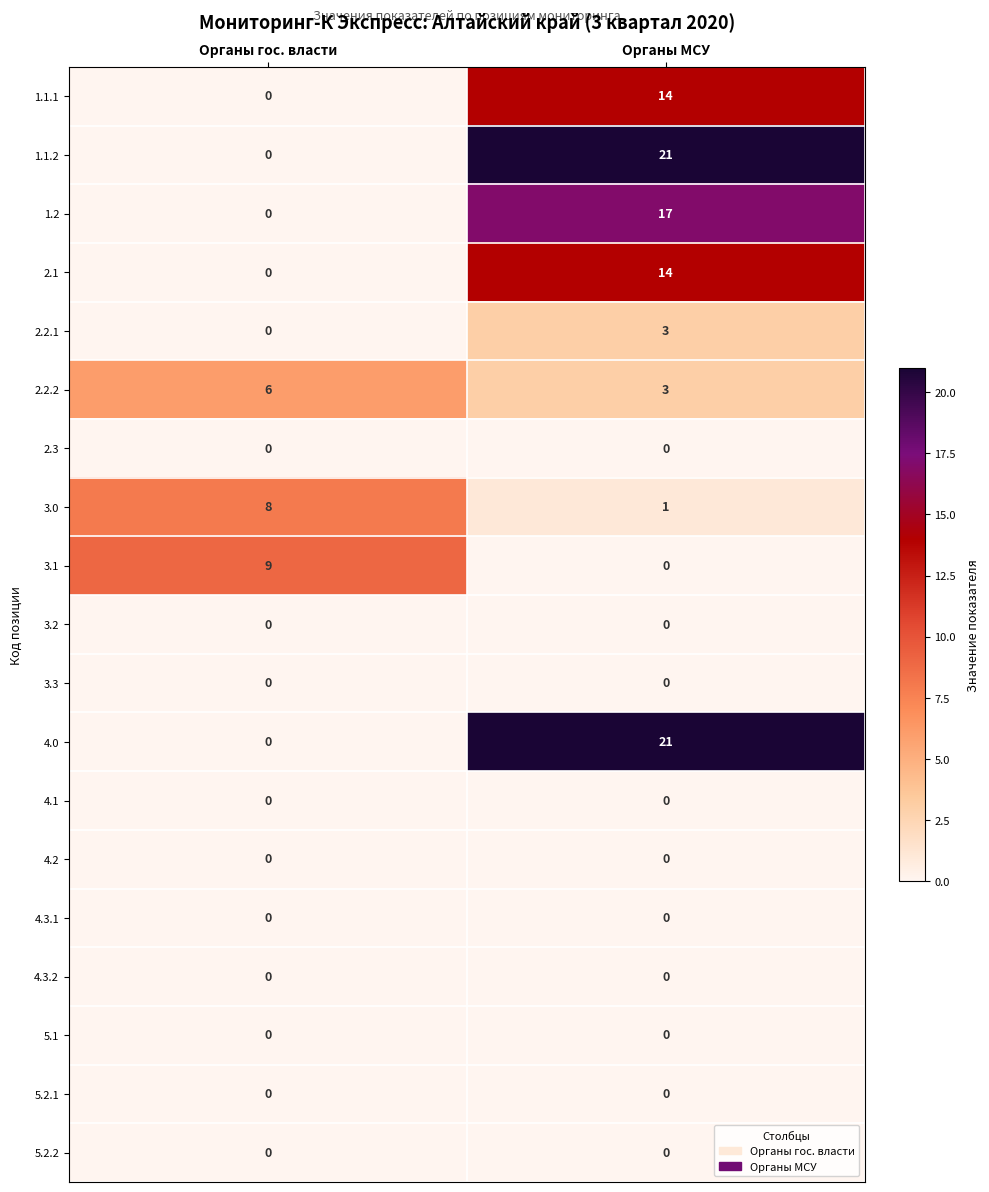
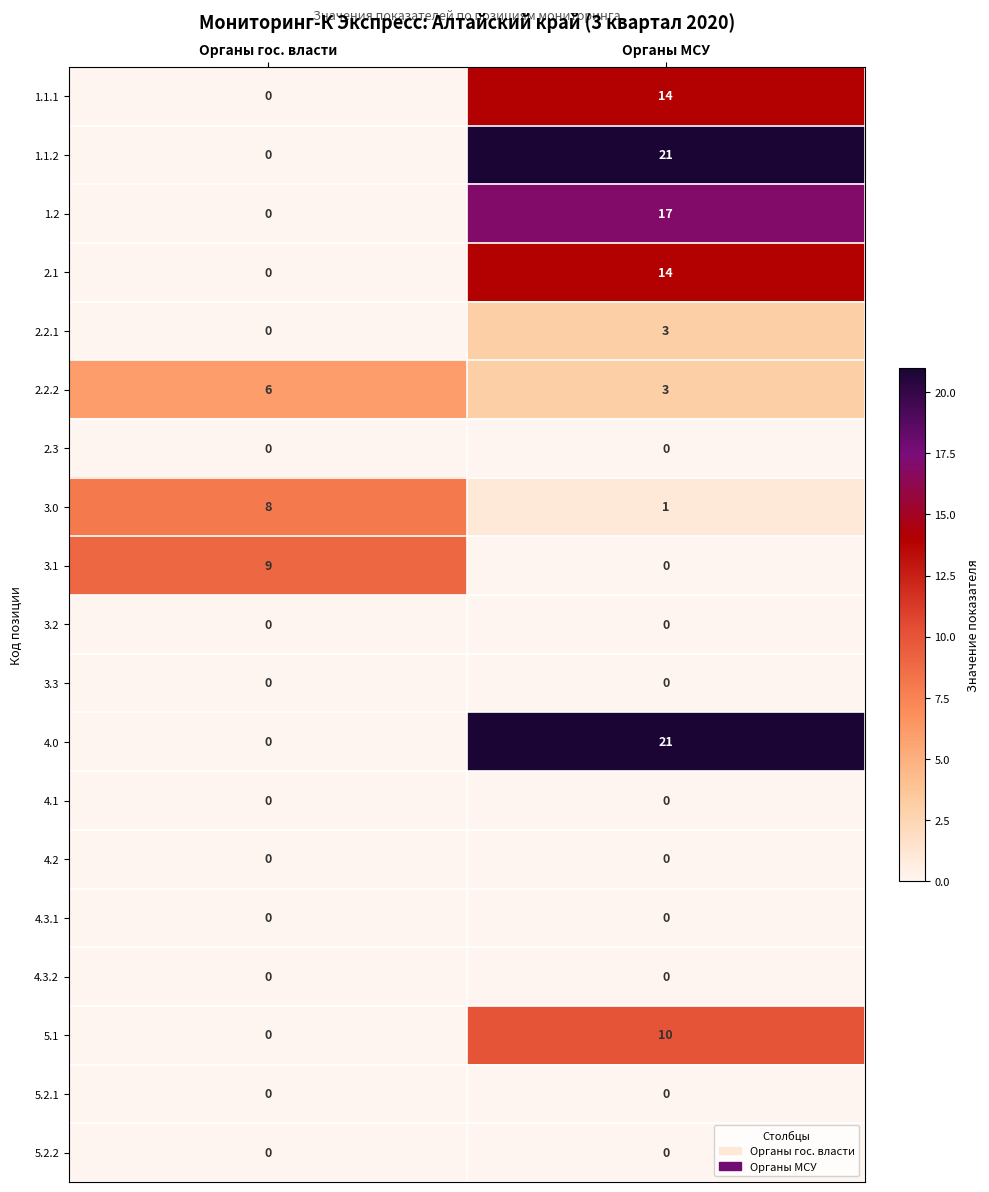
5.1, Органы МСУ: 0 -> 10
